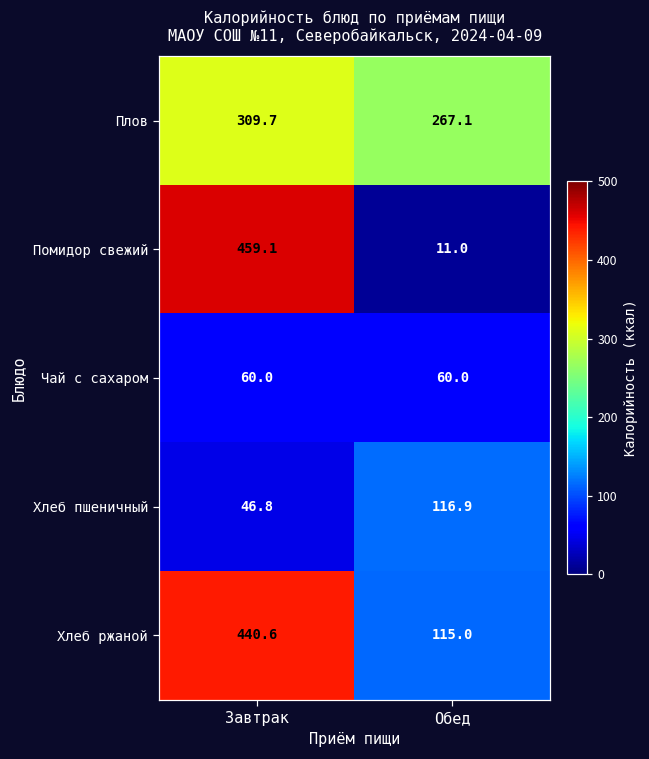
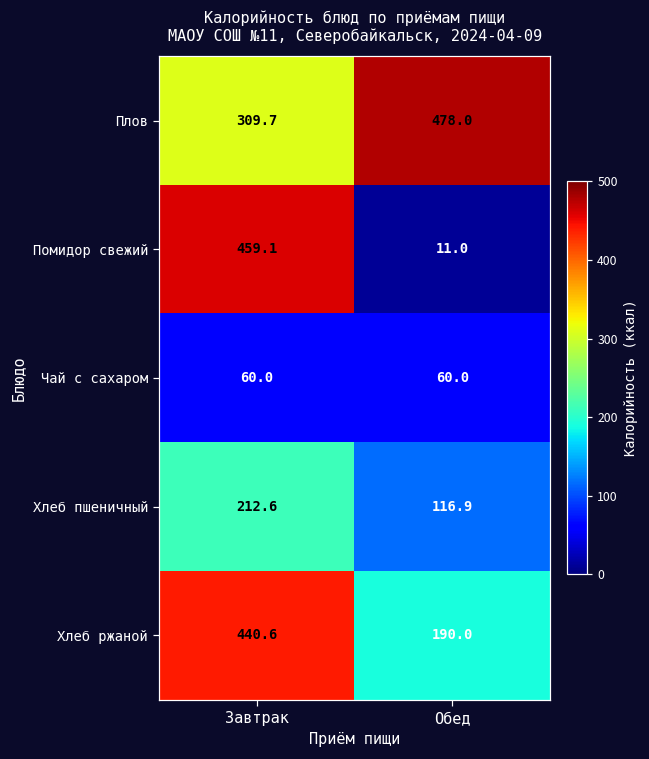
Плов, Обед: 267.1 -> 478.0
Хлеб пшеничный, Завтрак: 46.8 -> 212.6
Хлеб ржаной, Обед: 115.0 -> 190.0
